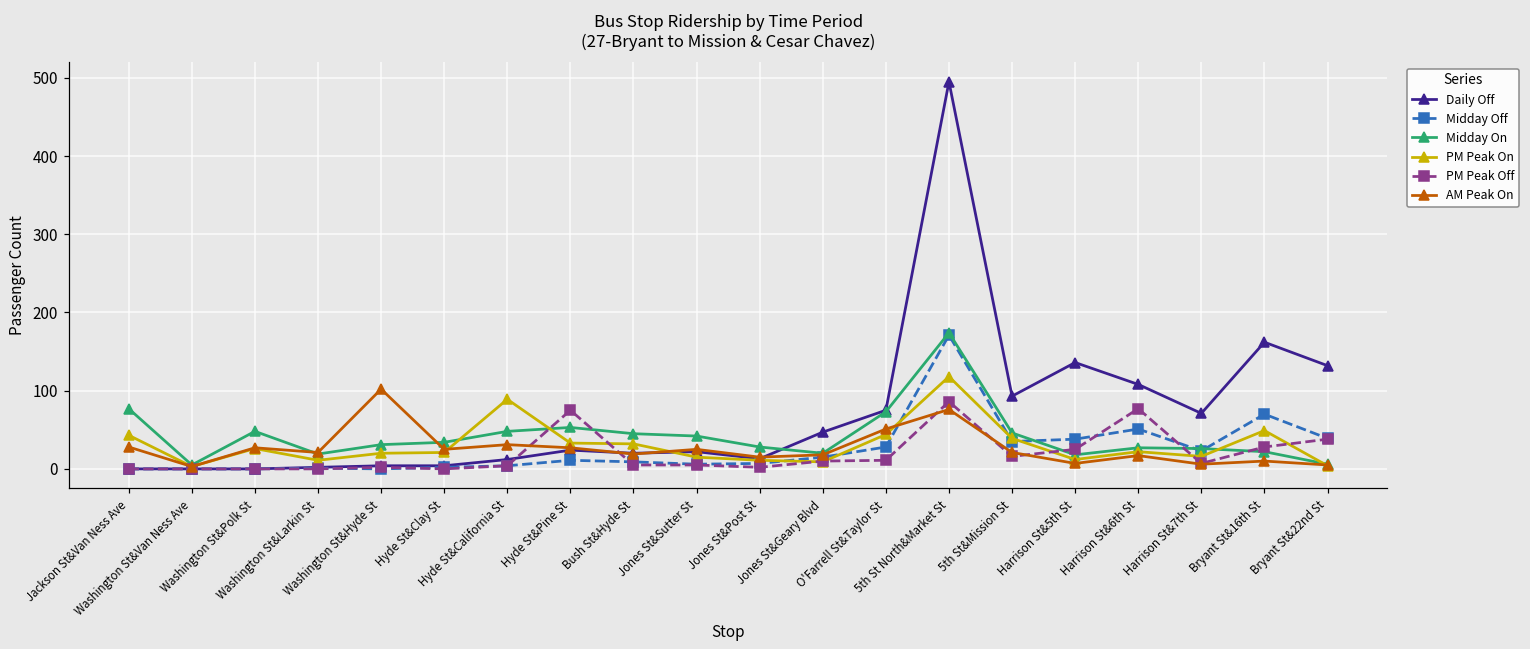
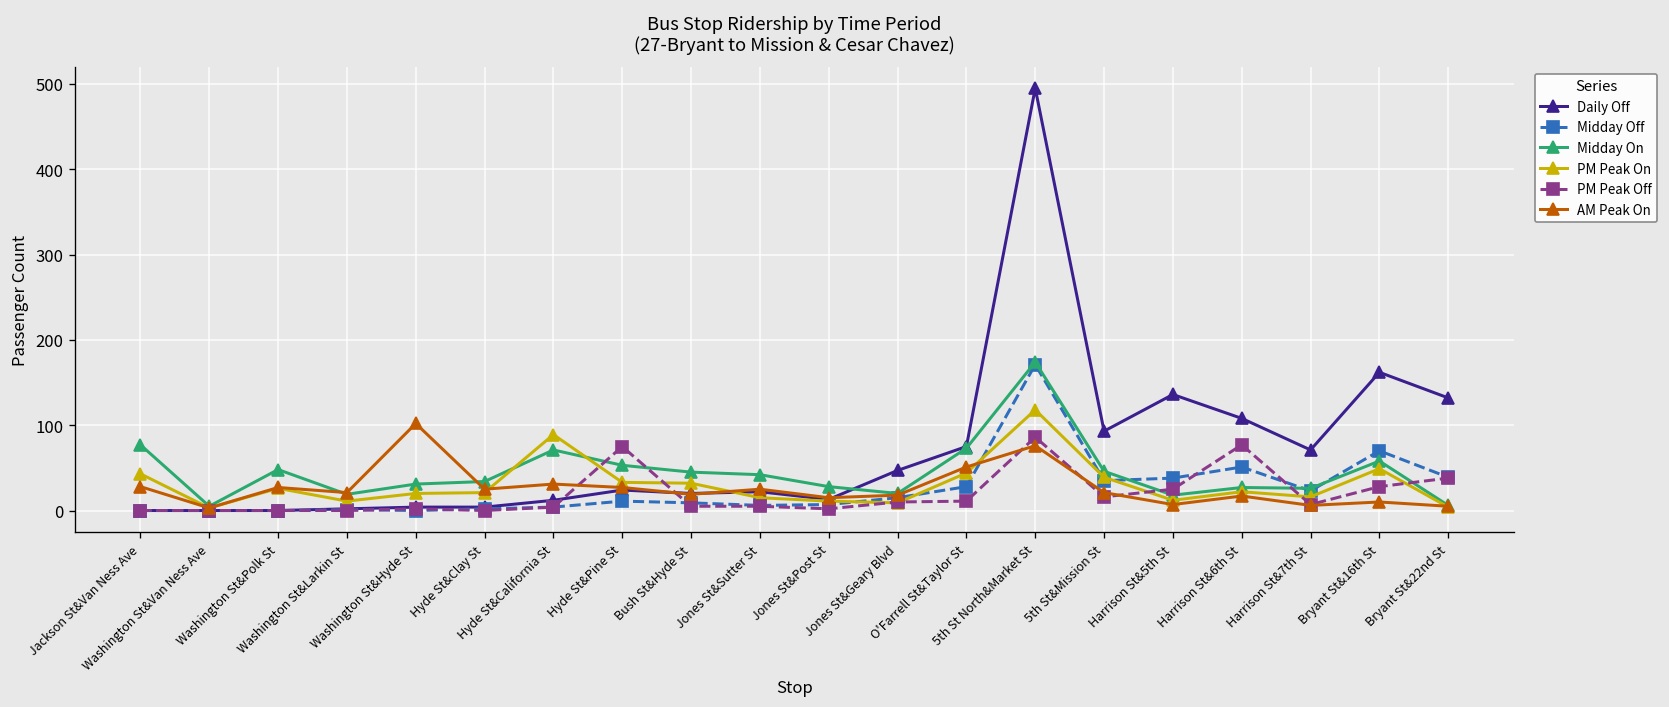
Midday On, Hyde St&California St: 50 -> 70
Midday On, Bryant St&16th St: 20 -> 60
